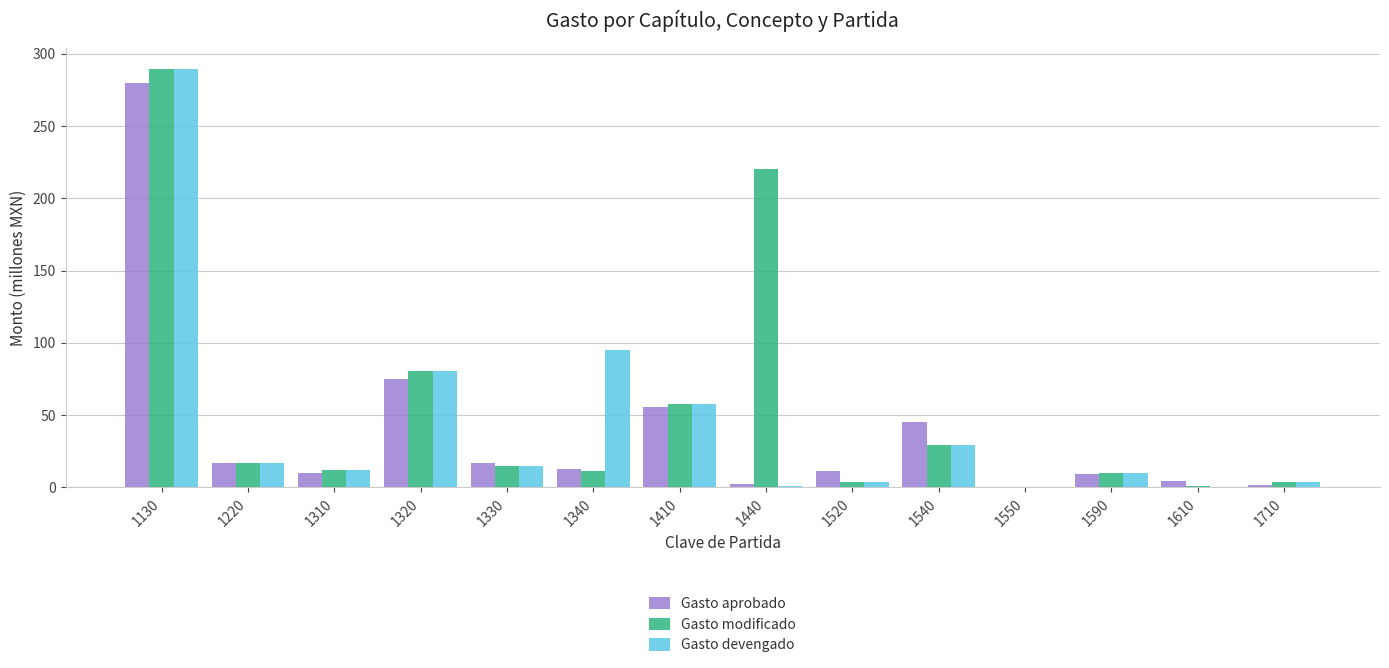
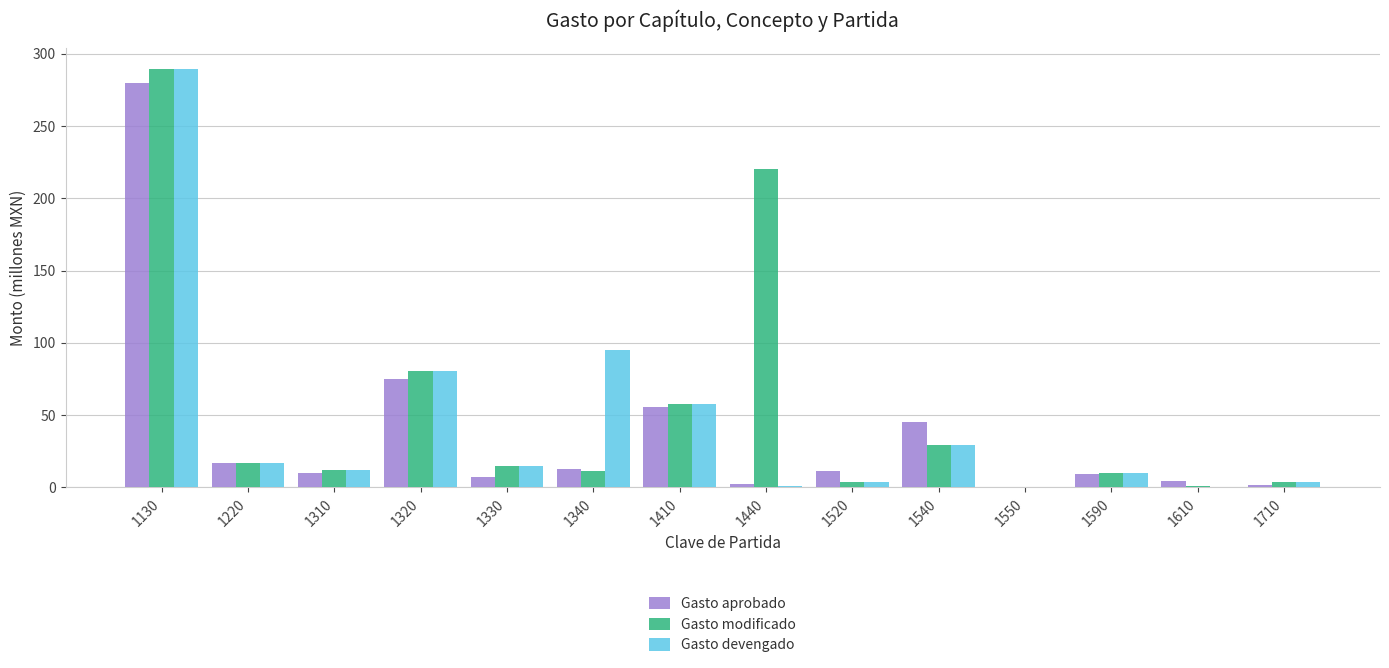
Gasto aprobado, 1330: 17 -> 7
